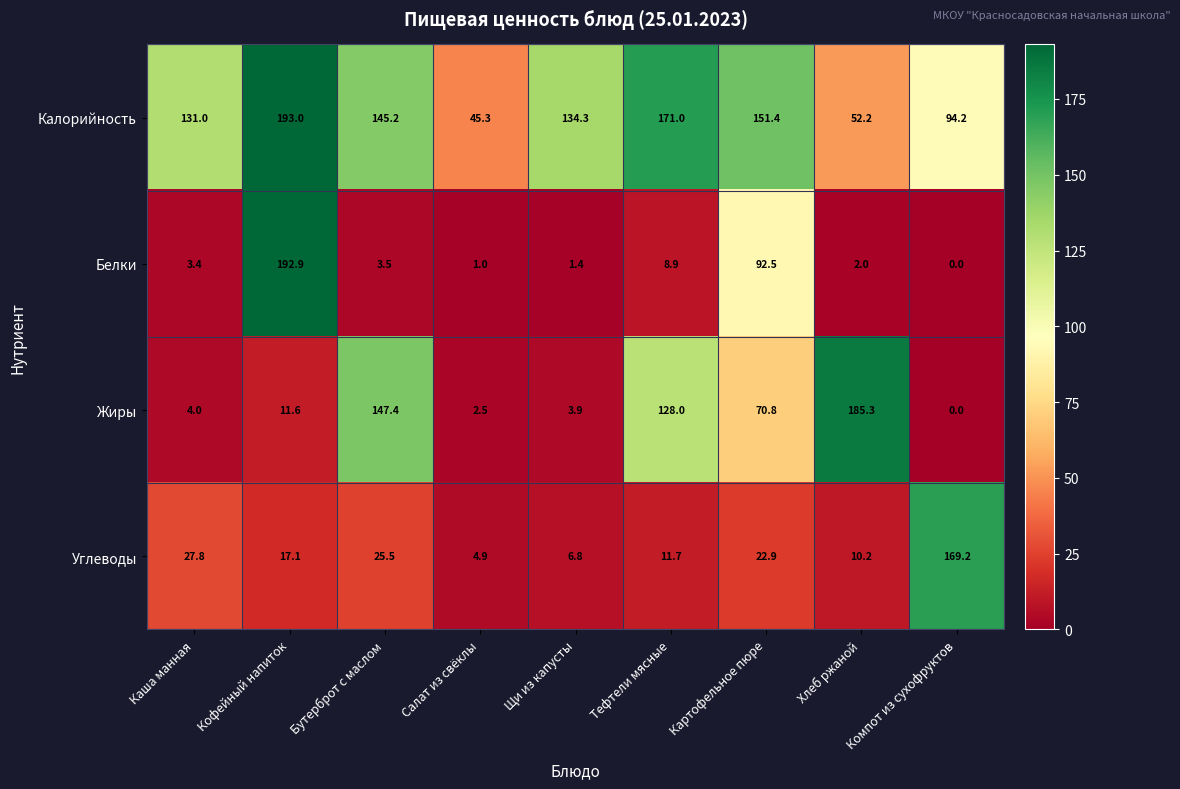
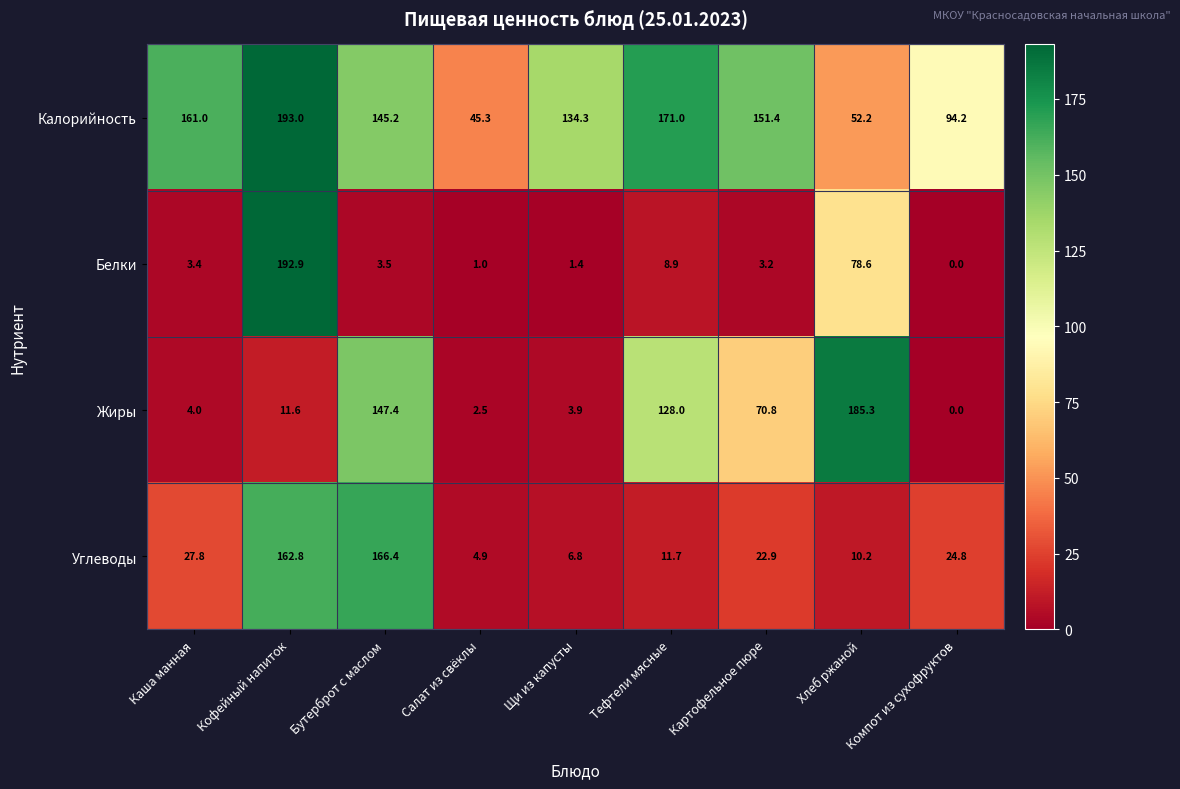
Калорийность, Каша манная: 131.0 -> 161.0
Белки, Картофельное пюре: 92.5 -> 3.2
Белки, Хлеб ржаной: 2.0 -> 78.6
Углеводы, Кофейный напиток: 17.1 -> 162.8
Углеводы, Бутерброт с маслом: 25.5 -> 166.4
Углеводы, Компот из сухофруктов: 169.2 -> 24.8
